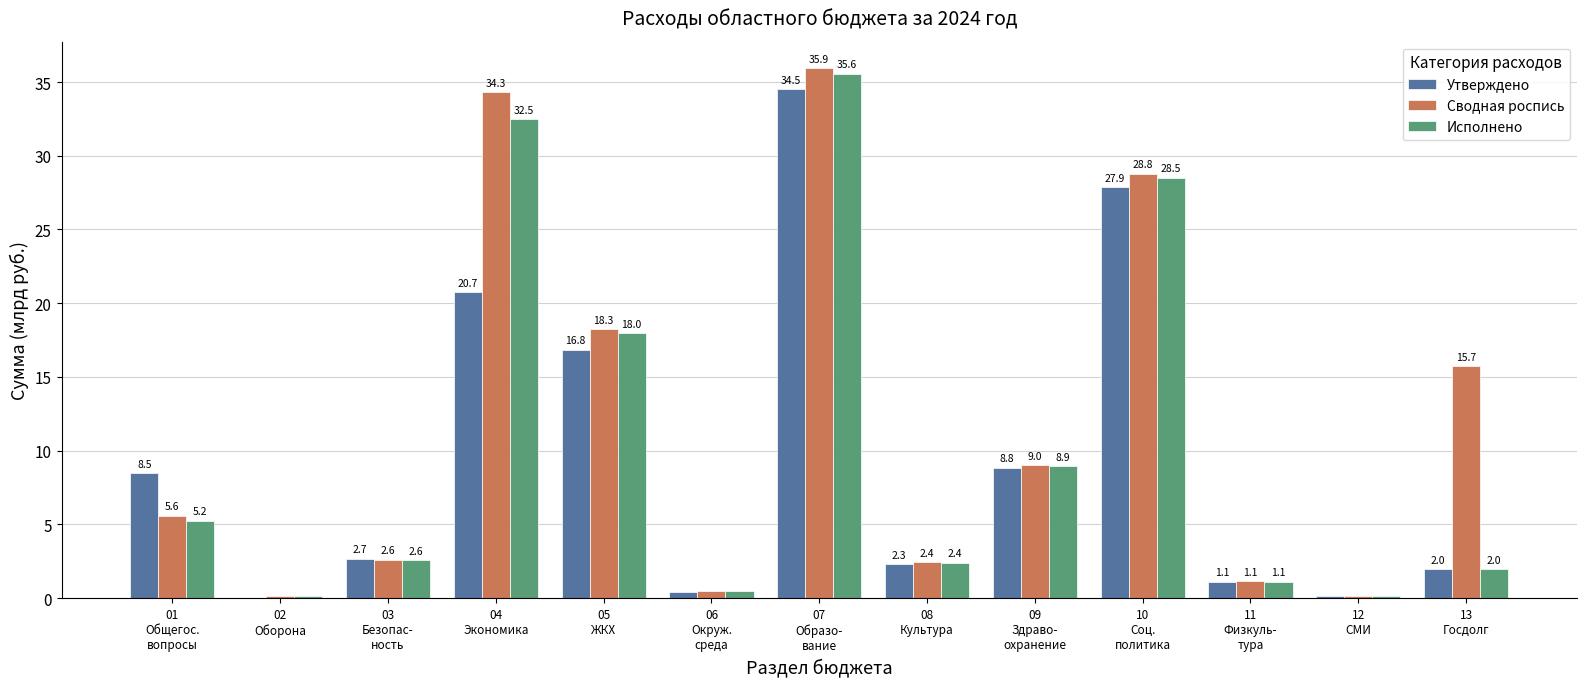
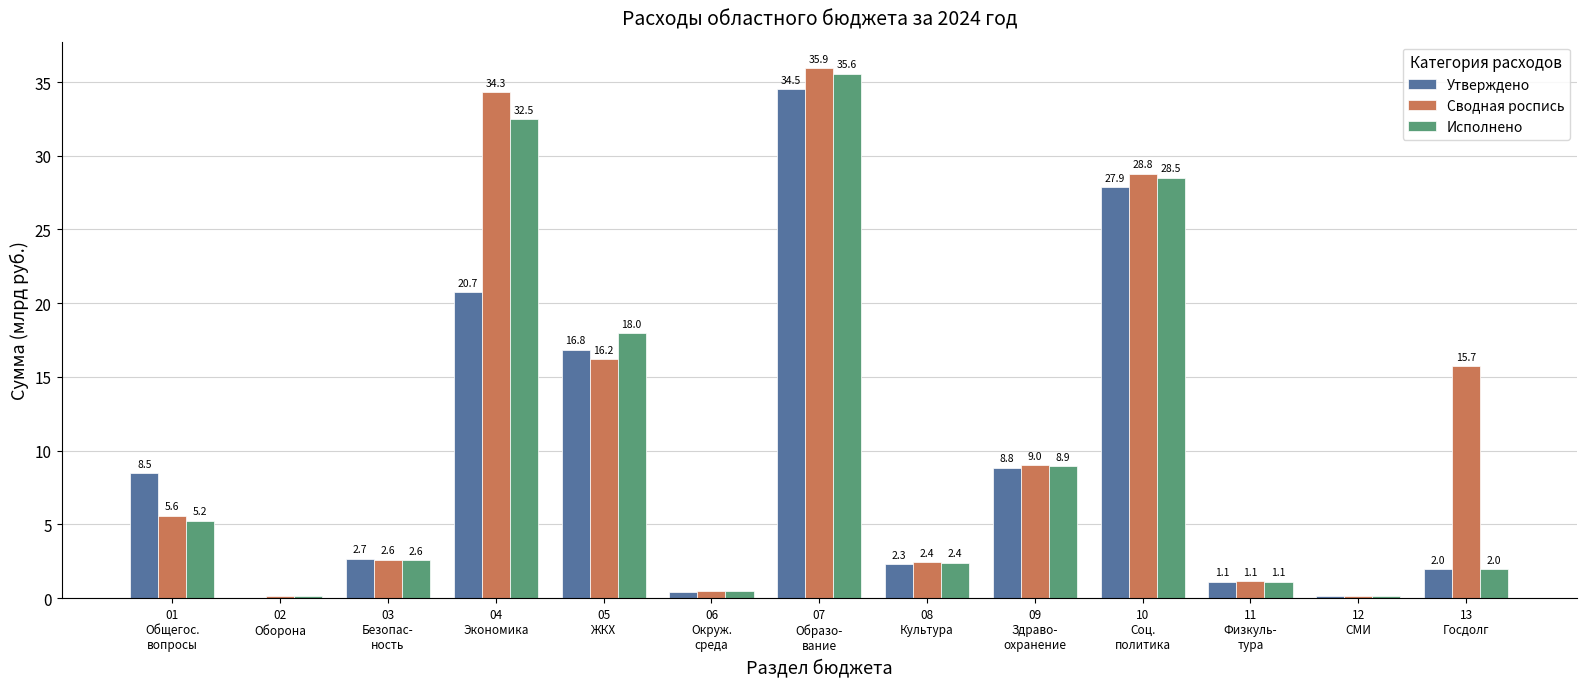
Сводная роспись, 05 ЖКХ: 18.3 -> 16.2
